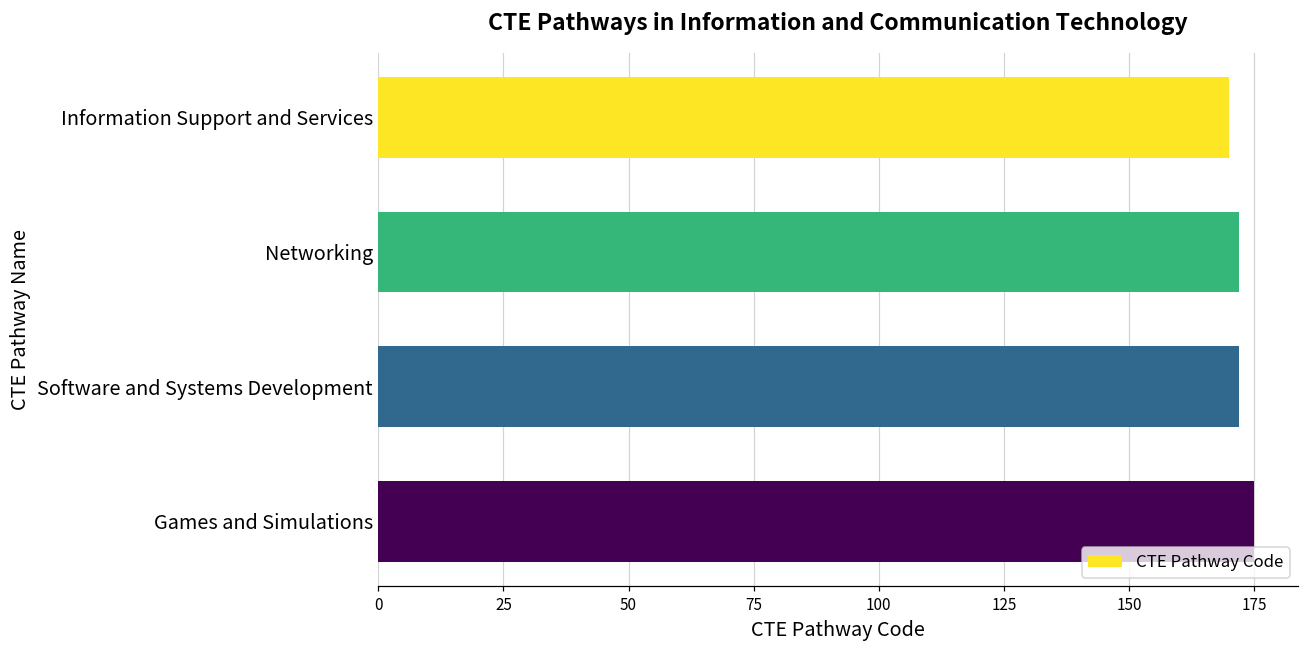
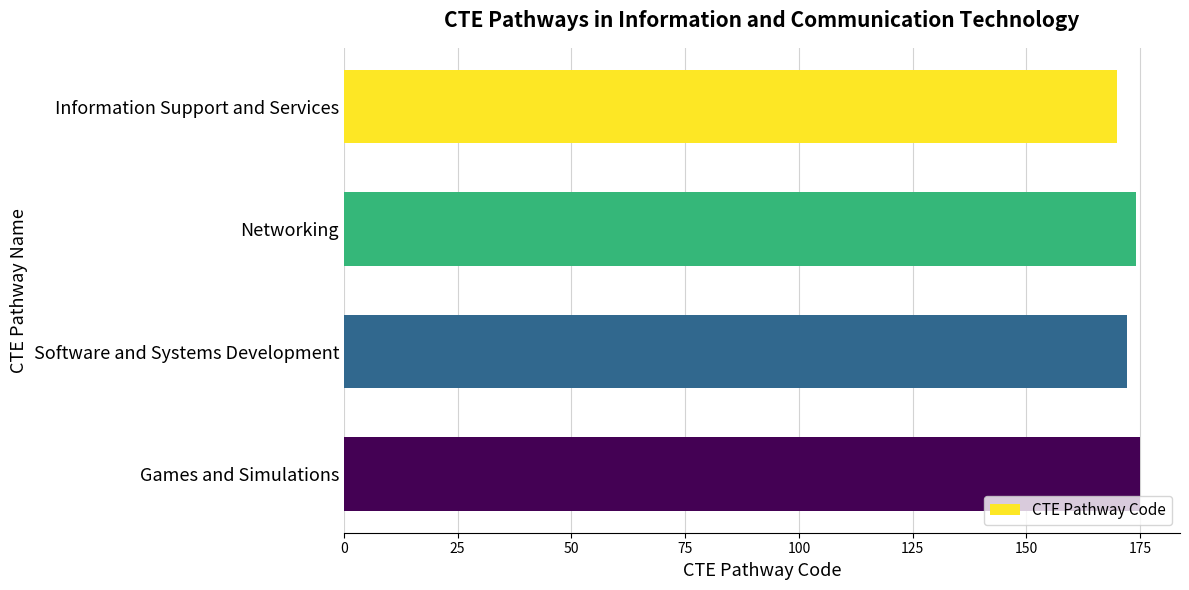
Networking: 172 -> 174
